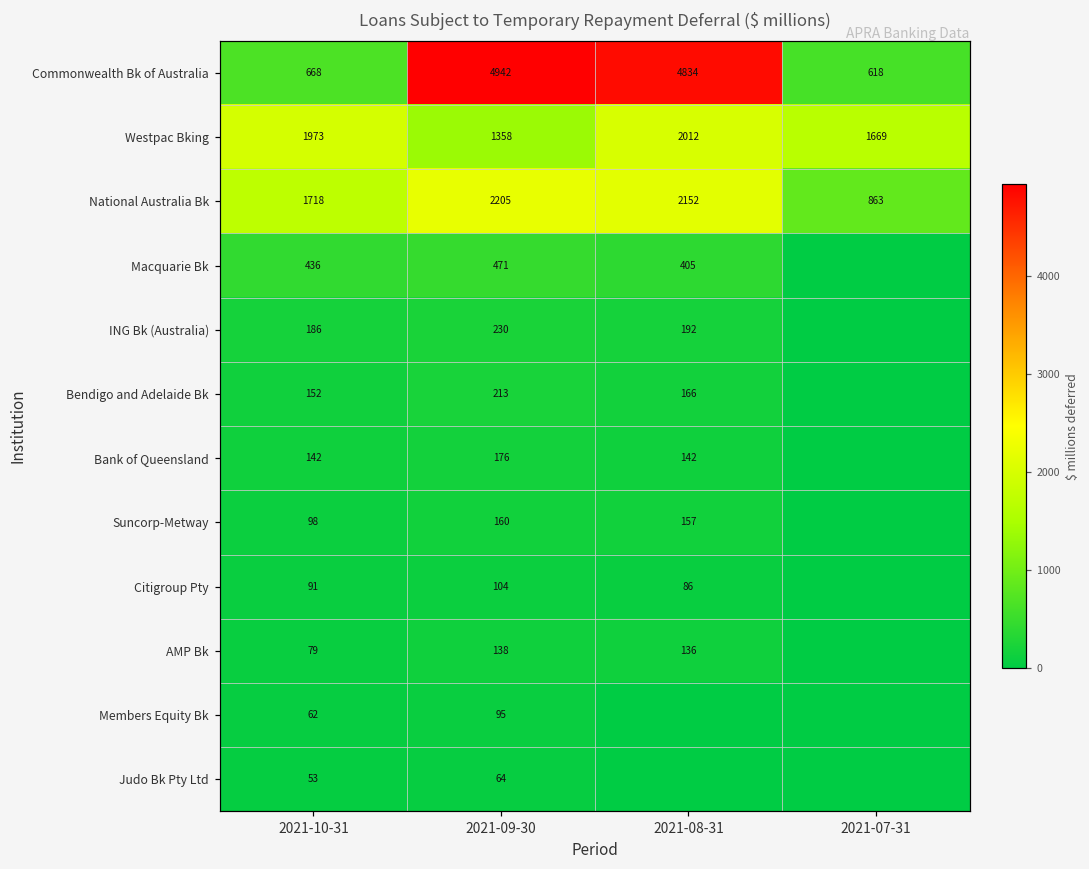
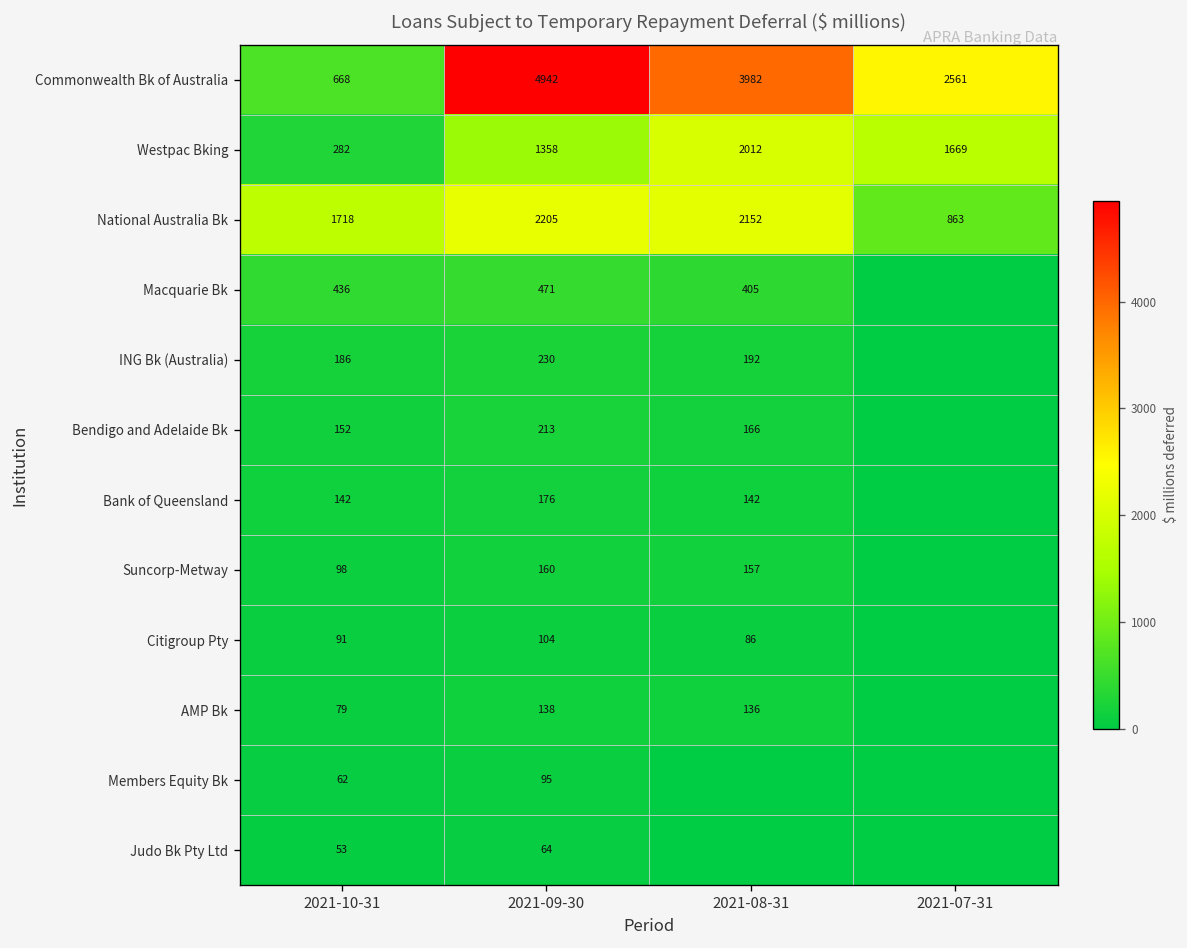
Commonwealth Bk of Australia, 2021-08-31: 4834 -> 3982
Commonwealth Bk of Australia, 2021-07-31: 618 -> 2561
Westpac Bking, 2021-10-31: 1973 -> 282
